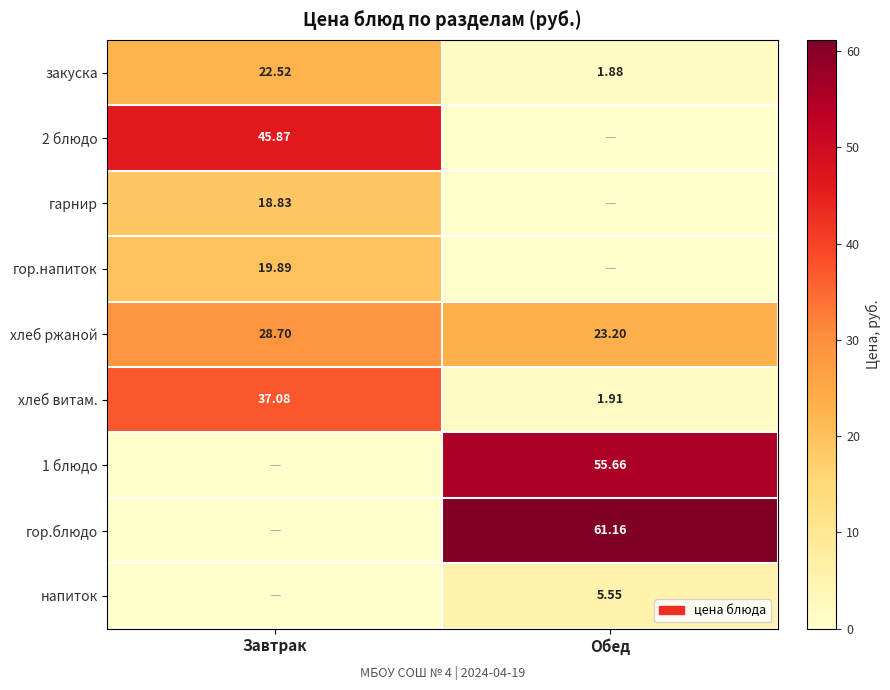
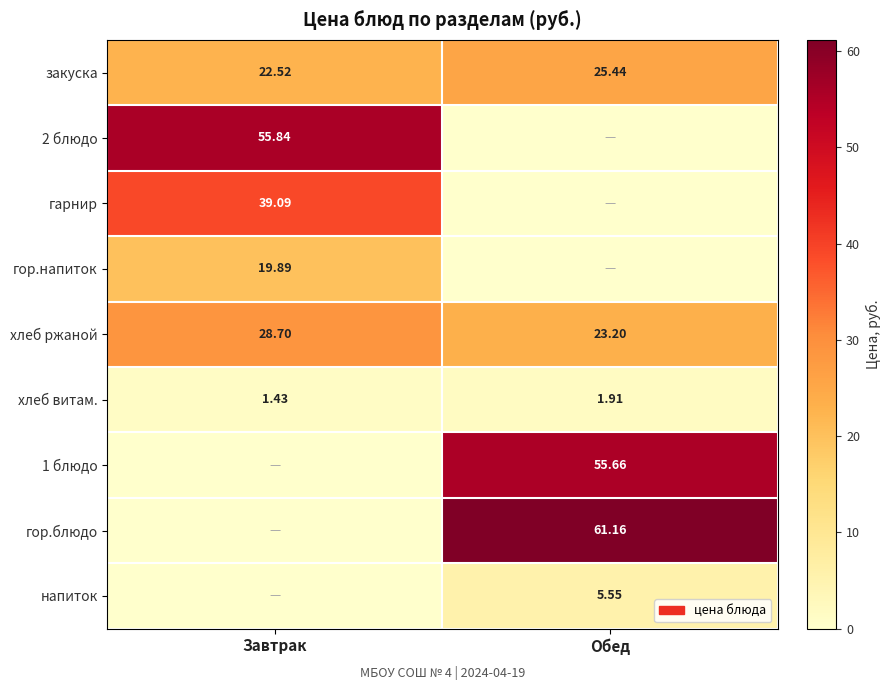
закуска, Обед: 1.88 -> 25.44
2 блюдо, Завтрак: 45.87 -> 55.84
гарнир, Завтрак: 18.83 -> 39.09
хлеб витам., Завтрак: 37.08 -> 1.43
